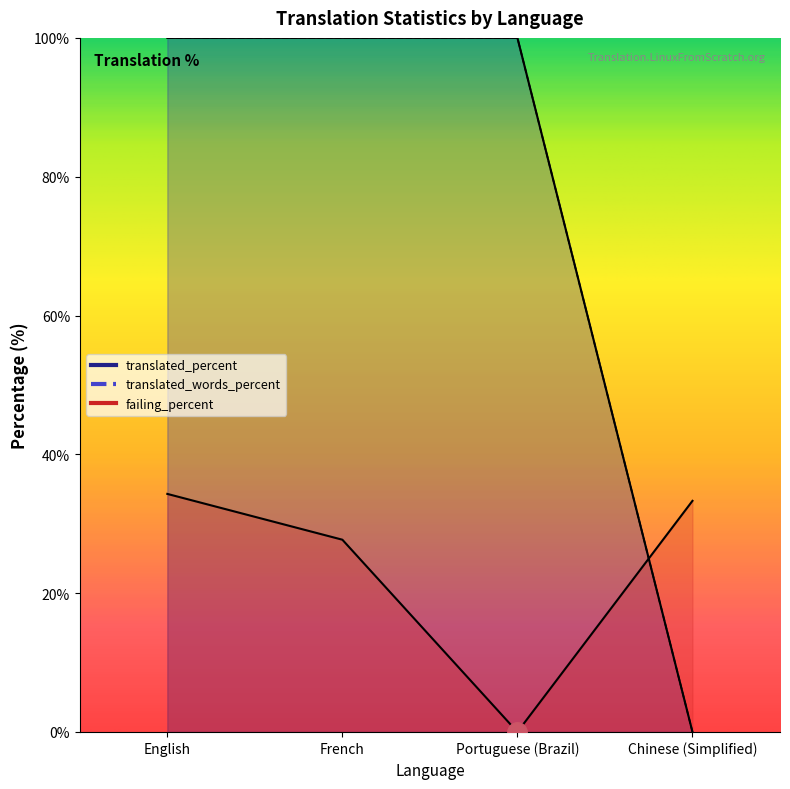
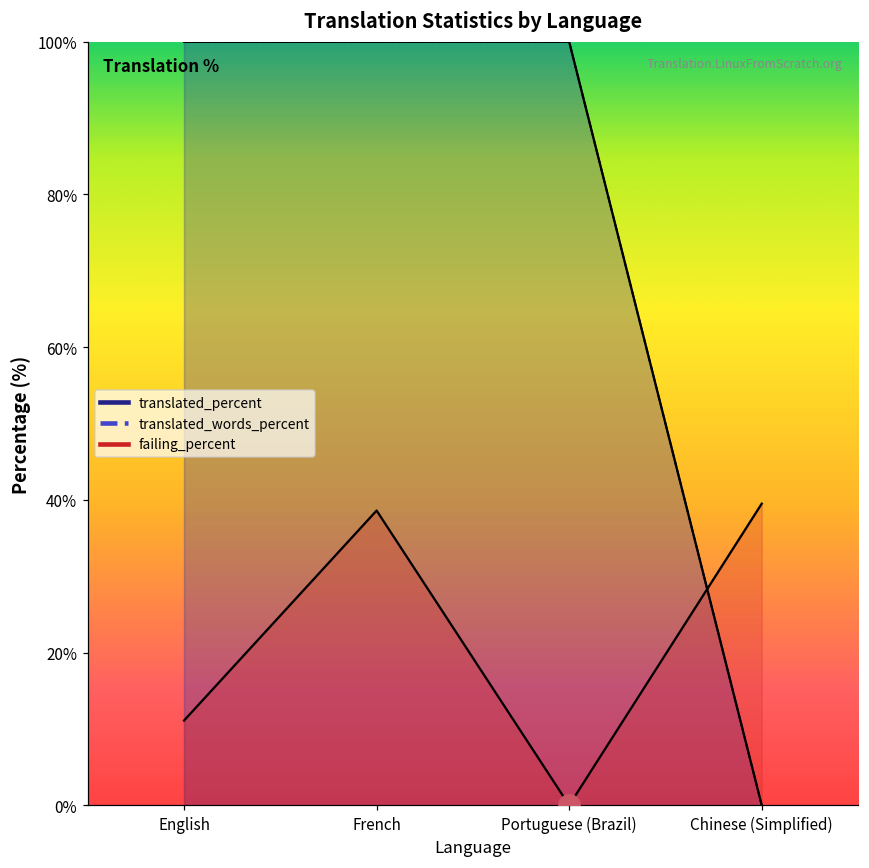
failing_percent, English: 34% -> 11%
failing_percent, French: 28% -> 39%
failing_percent, Chinese (Simplified): 33% -> 40%
